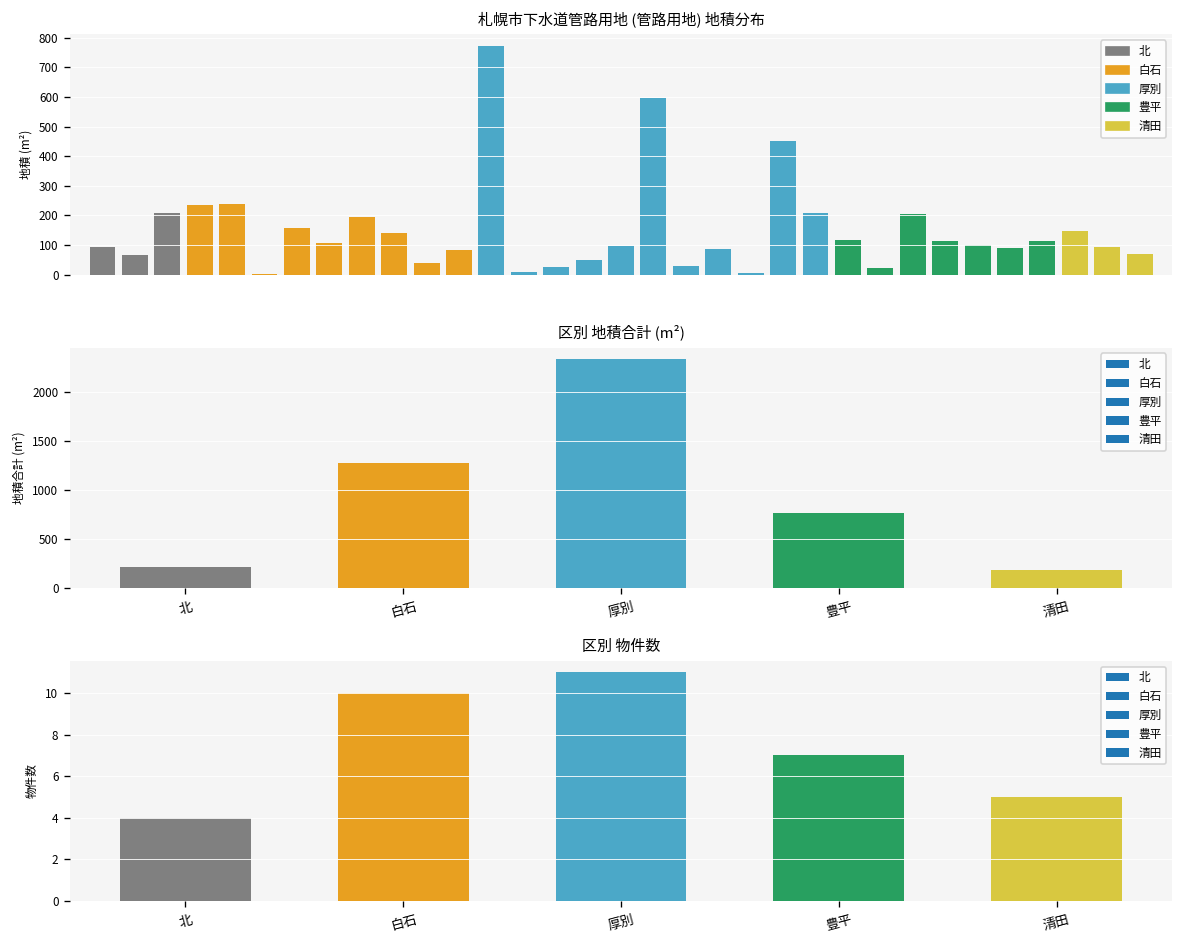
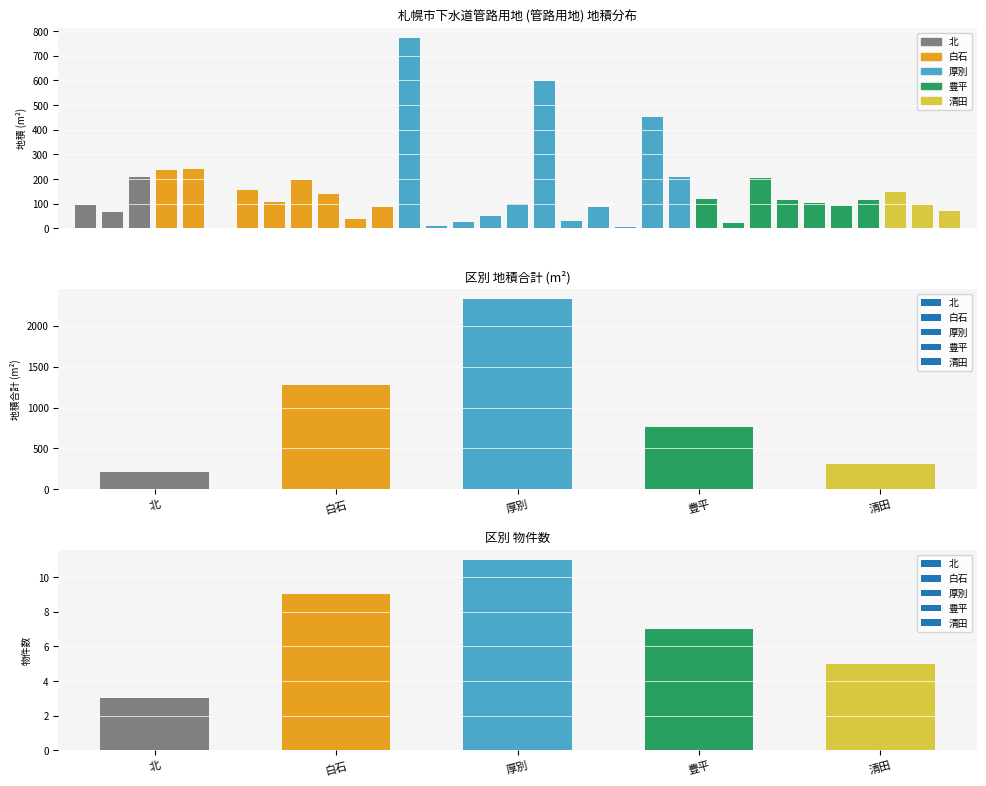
区別 地積合計 (m²), 清田: 200 -> 300
区別 物件数, 北: 4 -> 3
区別 物件数, 白石: 10 -> 9
